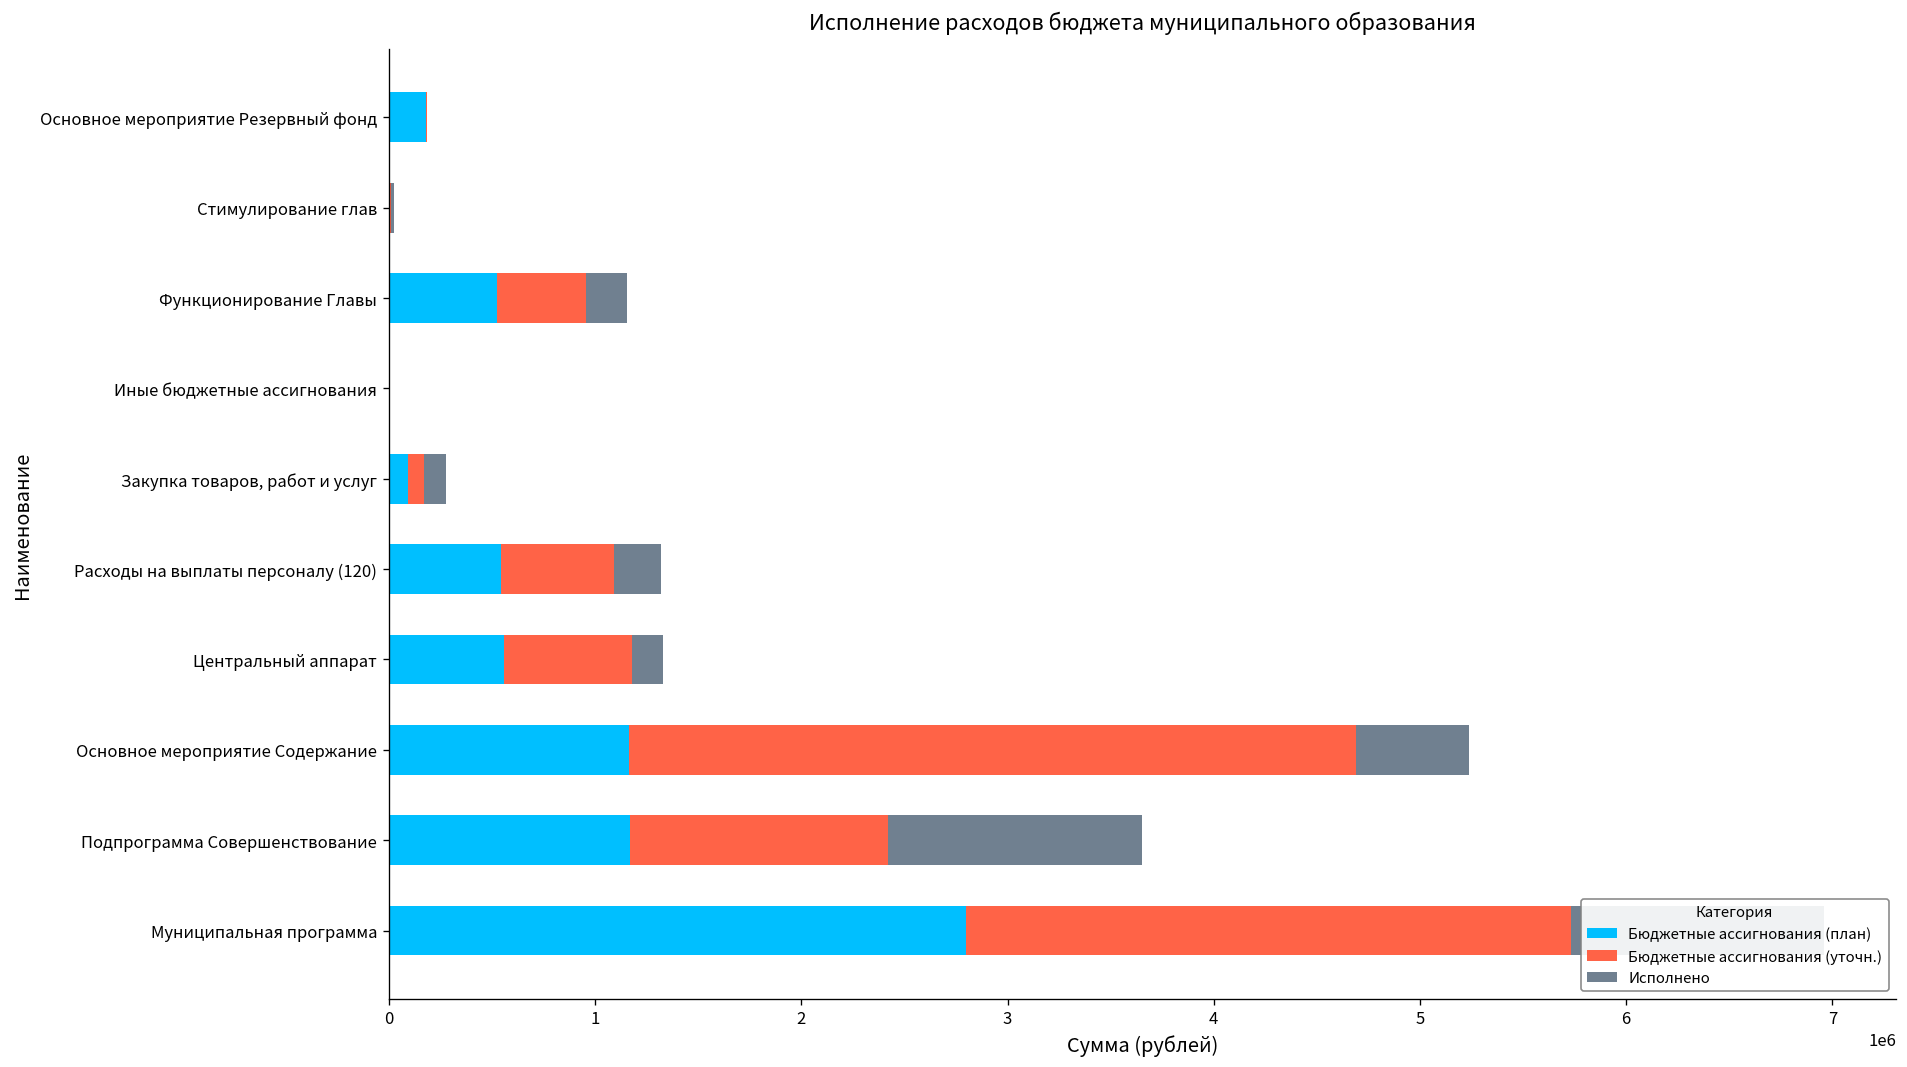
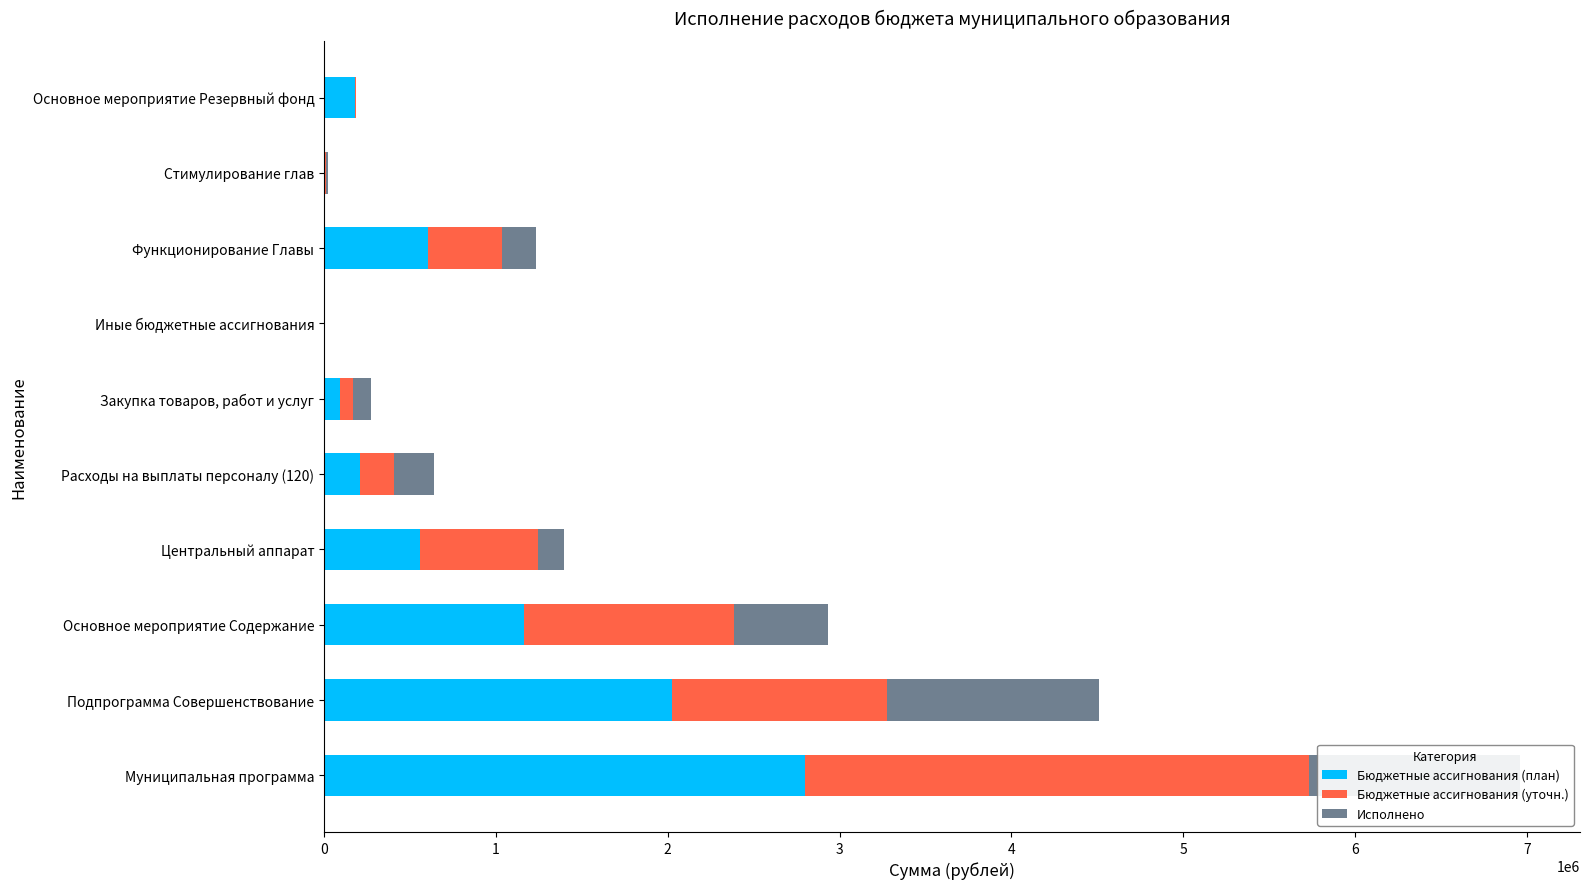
Бюджетные ассигнования (план), Функционирование Главы: 530000 -> 610000
Бюджетные ассигнования (план), Расходы на выплаты персоналу (120): 540000 -> 210000
Бюджетные ассигнования (уточн.), Расходы на выплаты персоналу (120): 540000 -> 200000
Бюджетные ассигнования (уточн.), Центральный аппарат: 620000 -> 690000
Бюджетные ассигнования (уточн.), Основное мероприятие Содержание: 3530000 -> 1220000
Бюджетные ассигнования (план), Подпрограмма Совершенствование: 1170000 -> 2030000
